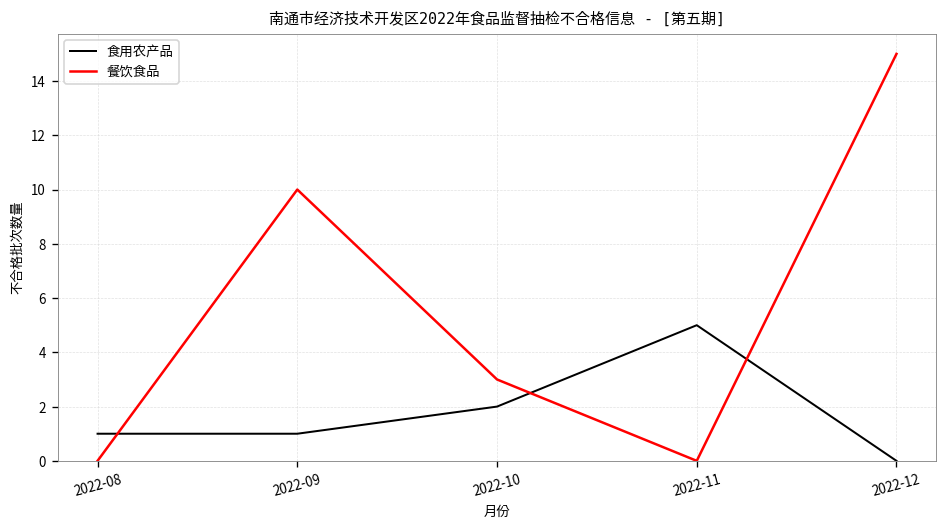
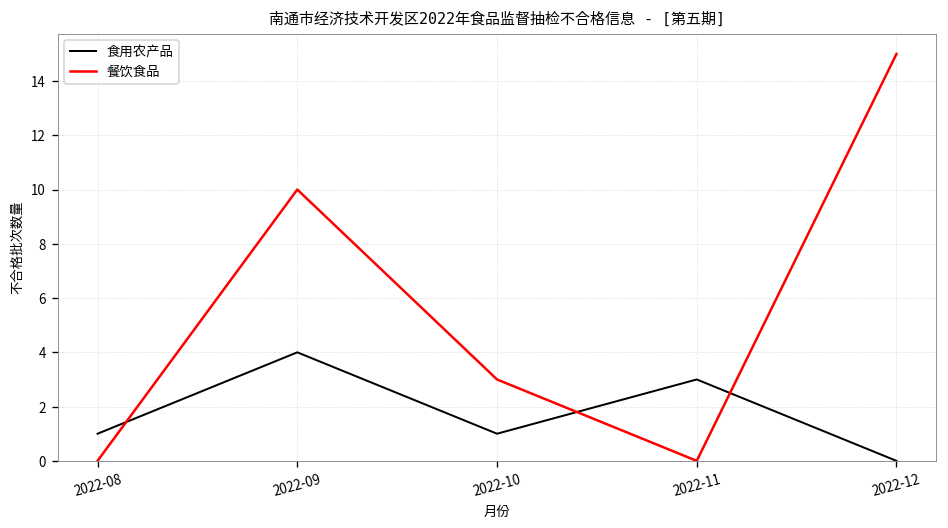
食用农产品, 2022-09: 1 -> 4
食用农产品, 2022-10: 2 -> 1
食用农产品, 2022-11: 5 -> 3
